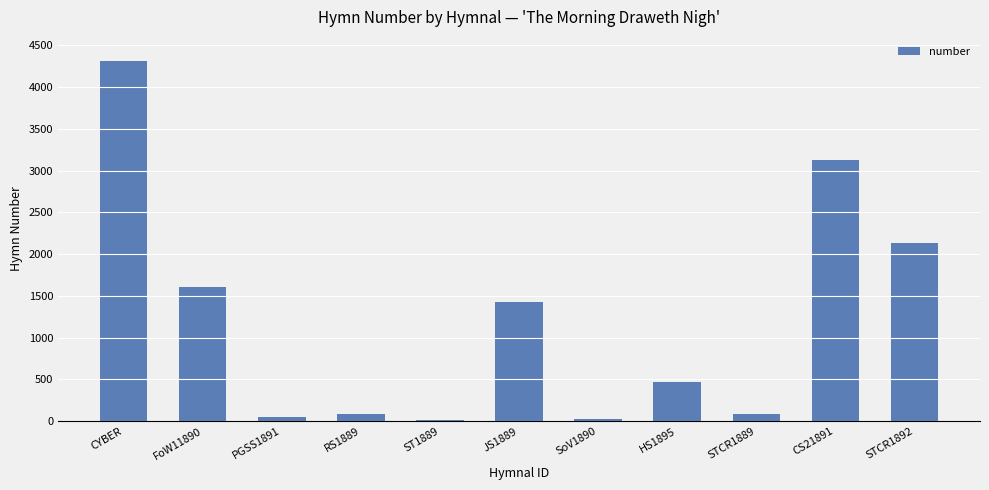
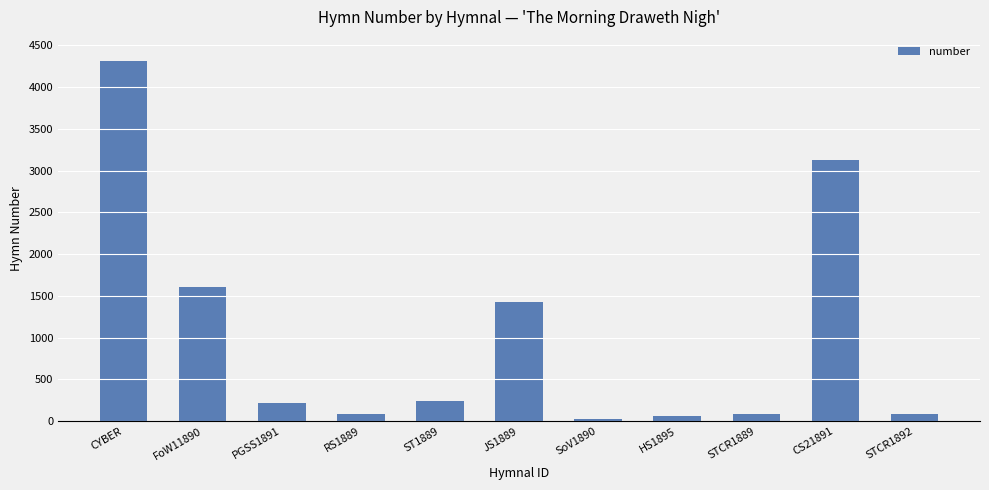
PGSS1891: 0 -> 200
ST1889: 0 -> 200
HS1895: 500 -> 100
STCR1892: 2100 -> 100
